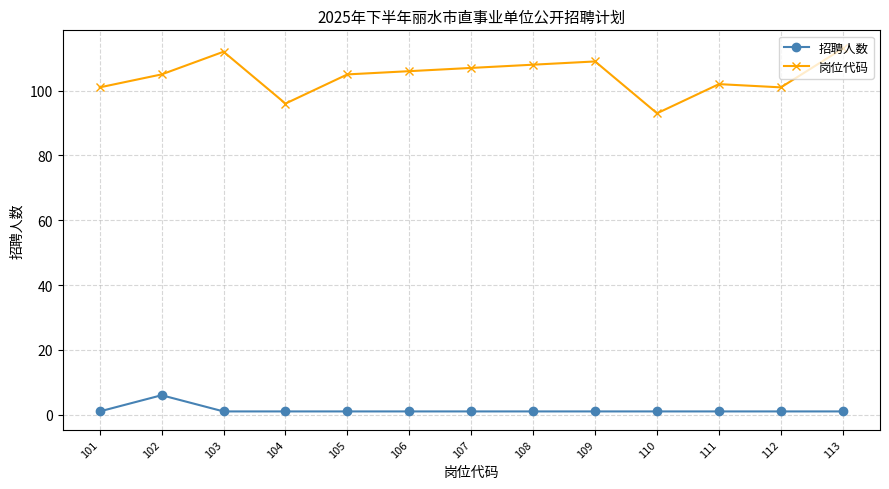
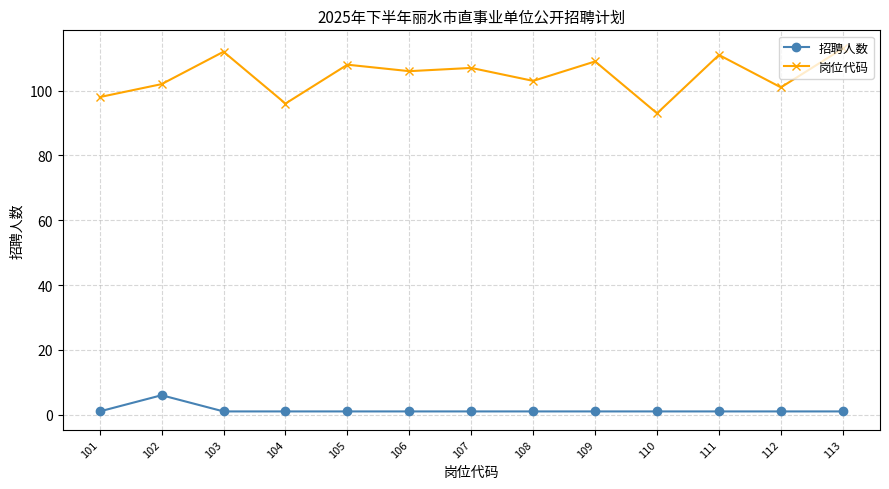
岗位代码, 101: 101 -> 98
岗位代码, 102: 105 -> 102
岗位代码, 105: 105 -> 108
岗位代码, 108: 108 -> 103
岗位代码, 111: 102 -> 111
